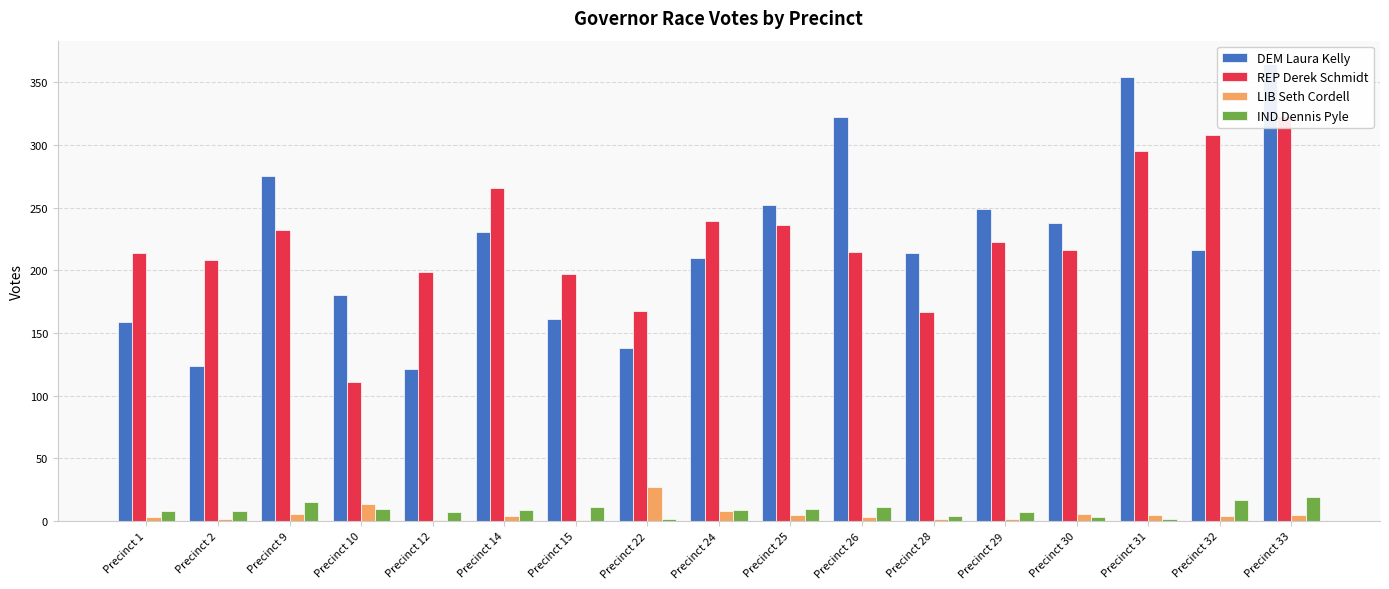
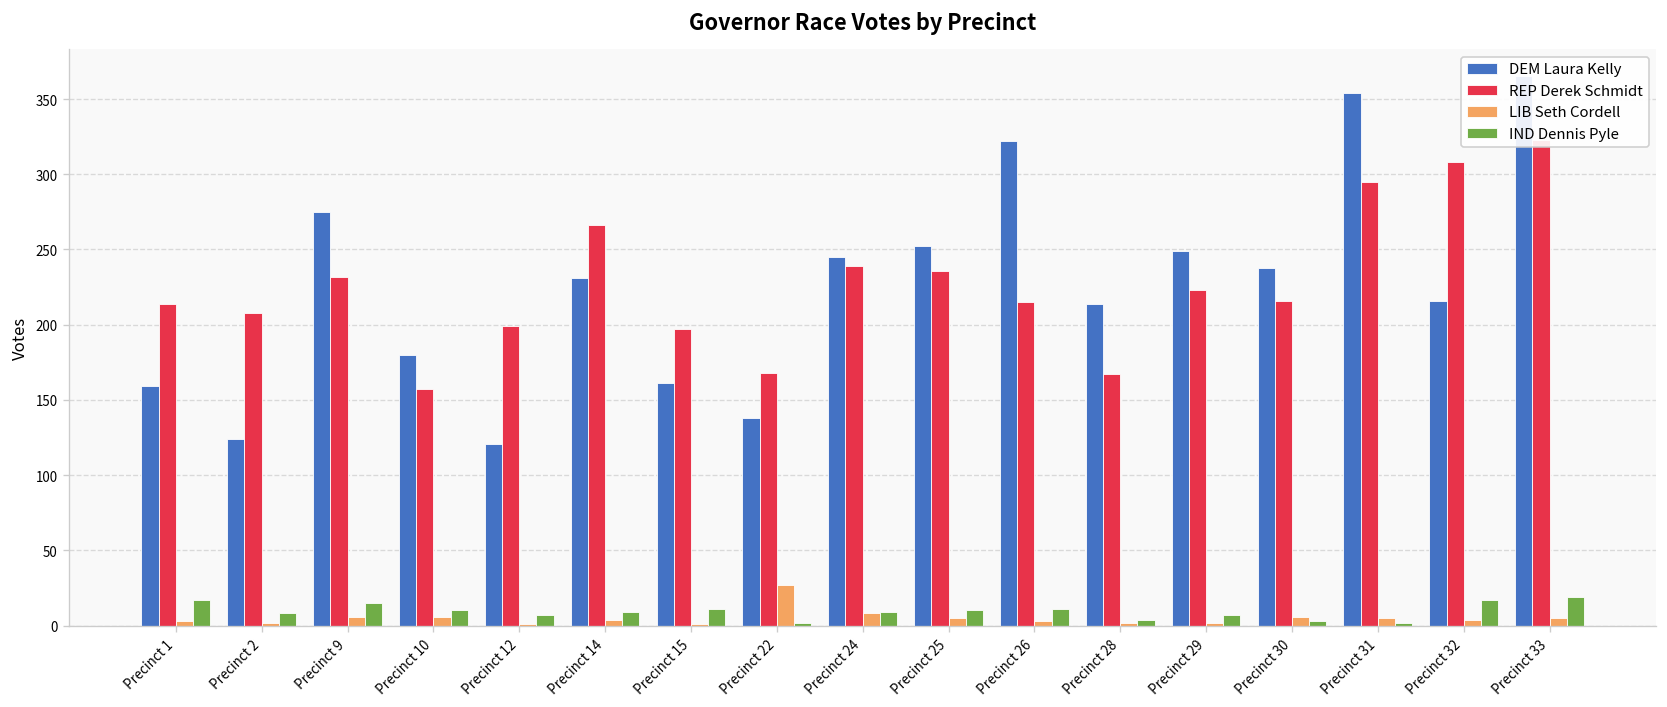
IND Dennis Pyle, Precinct 1: 8 -> 17
REP Derek Schmidt, Precinct 10: 111 -> 157
LIB Seth Cordell, Precinct 10: 14 -> 6
DEM Laura Kelly, Precinct 24: 210 -> 245
